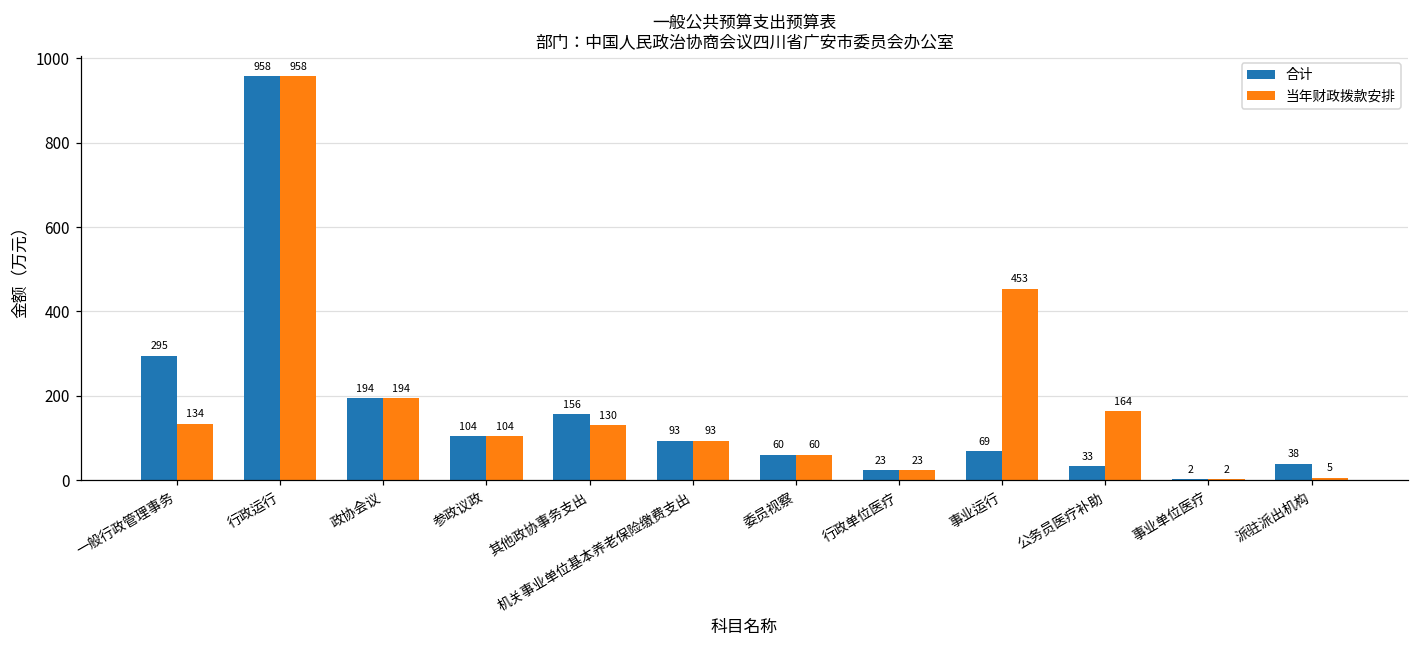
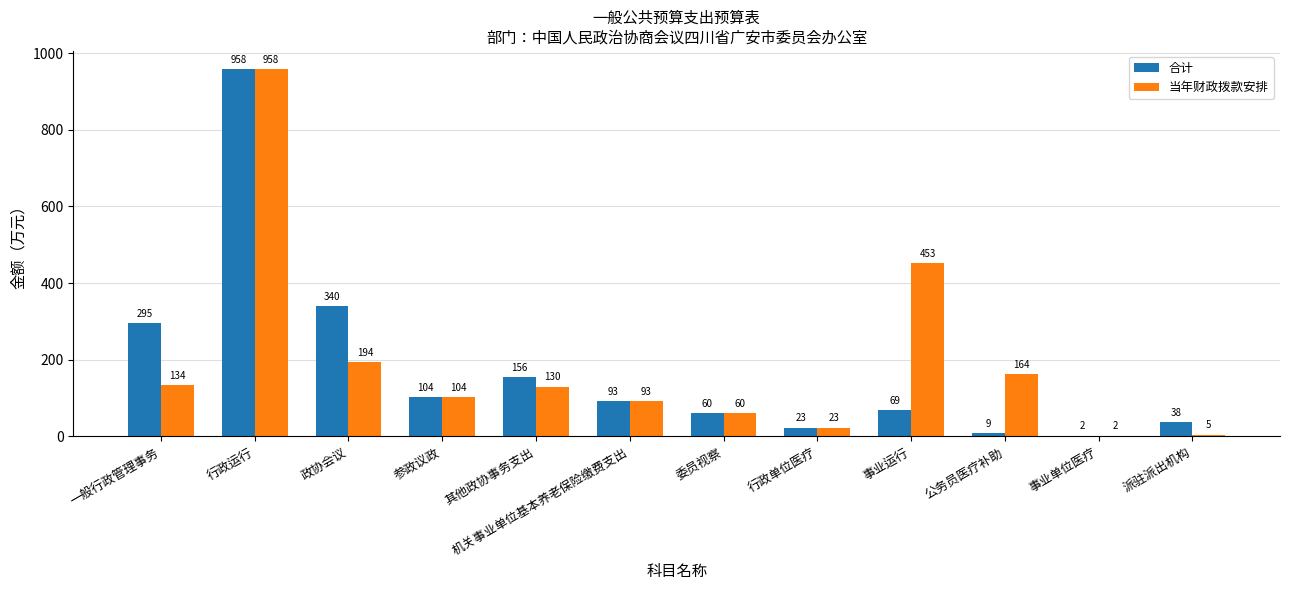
合计, 政协会议: 194 -> 340
合计, 公务员医疗补助: 33 -> 9
